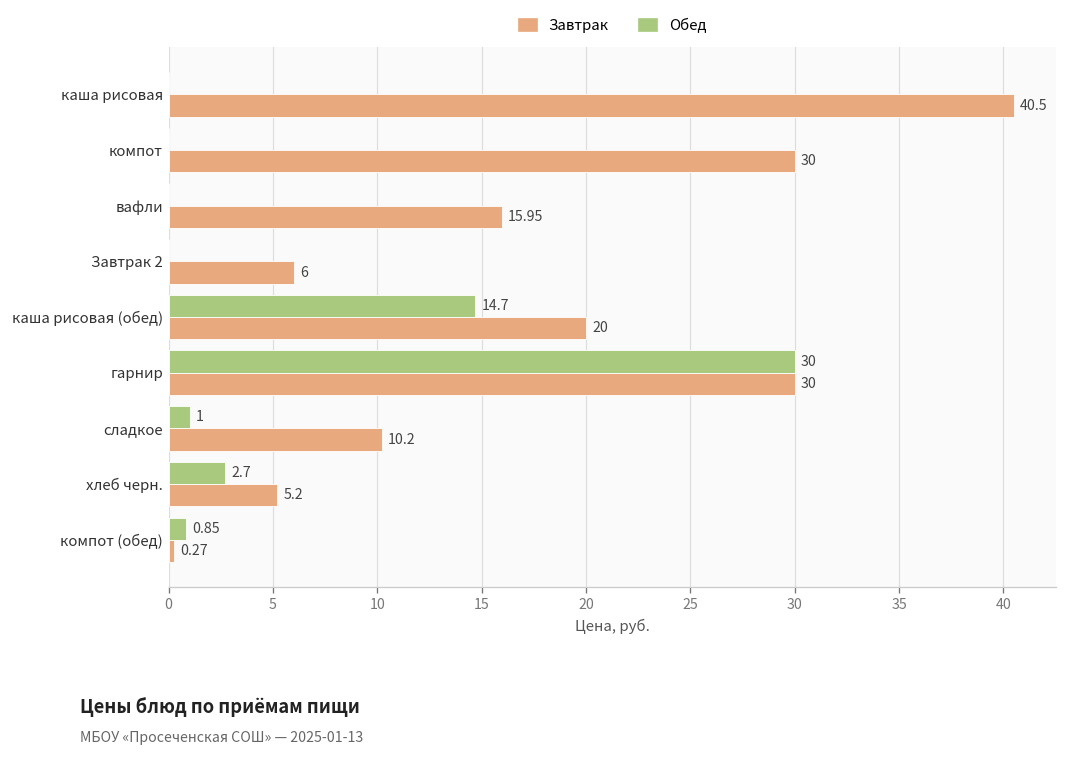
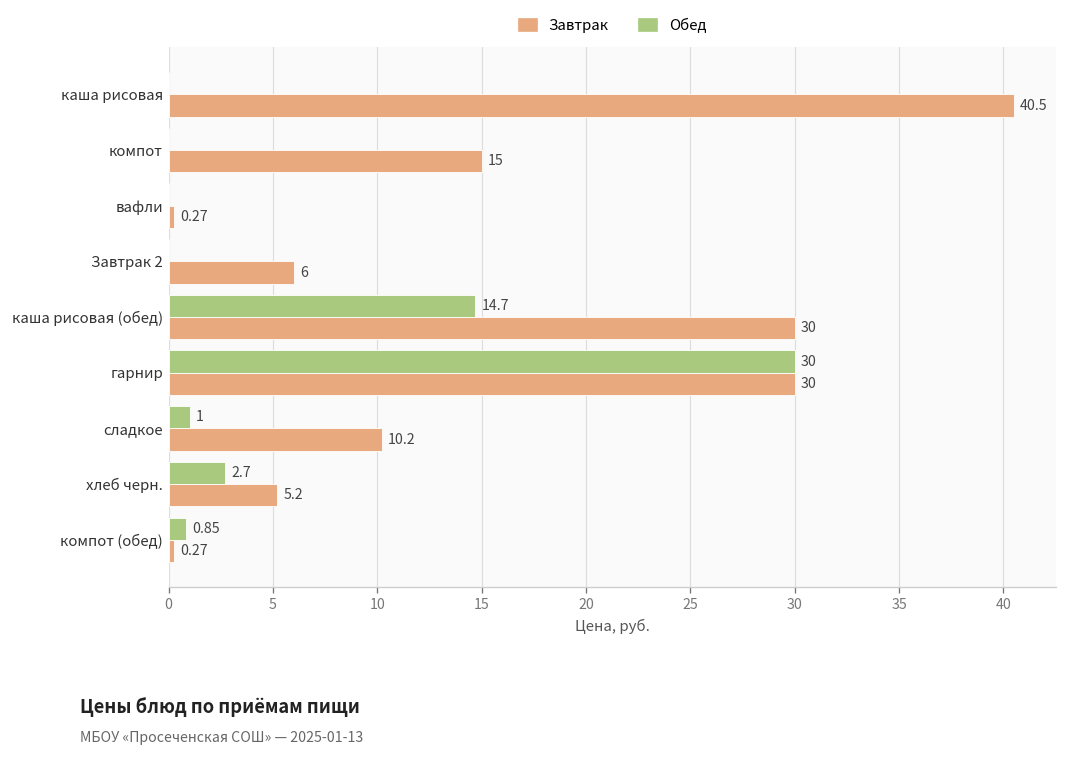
Завтрак, компот: 30 -> 15
Завтрак, вафли: 15.95 -> 0.27
Завтрак, каша рисовая (обед): 20 -> 30
